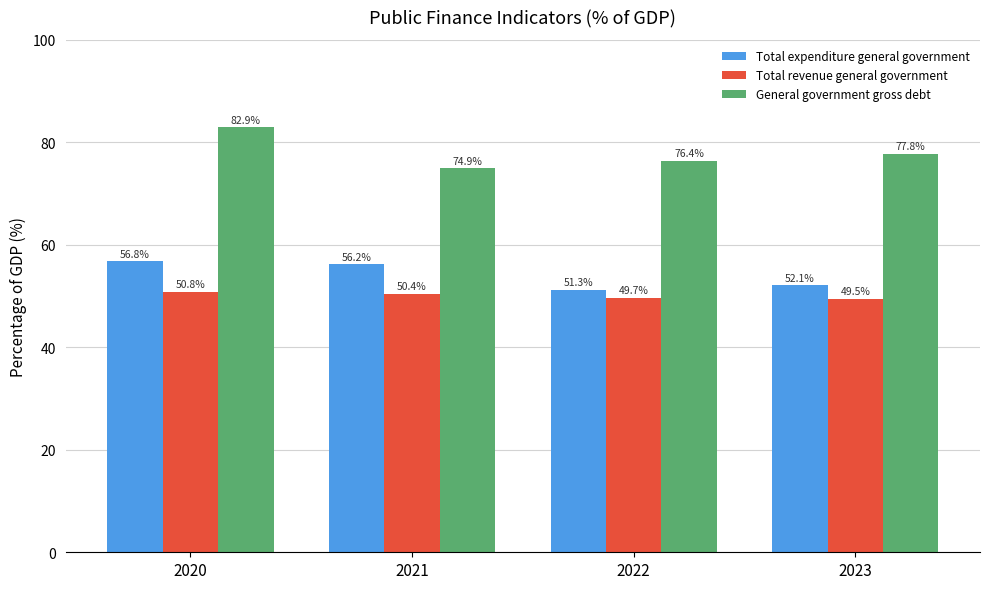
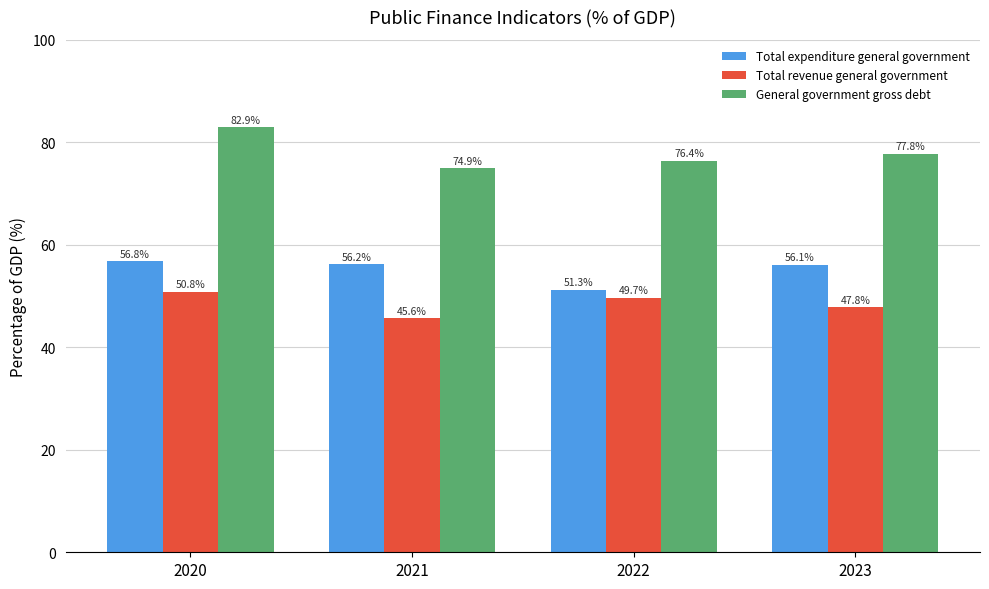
Total revenue general government, 2021: 50.4% -> 45.6%
Total expenditure general government, 2023: 52.1% -> 56.1%
Total revenue general government, 2023: 49.5% -> 47.8%
